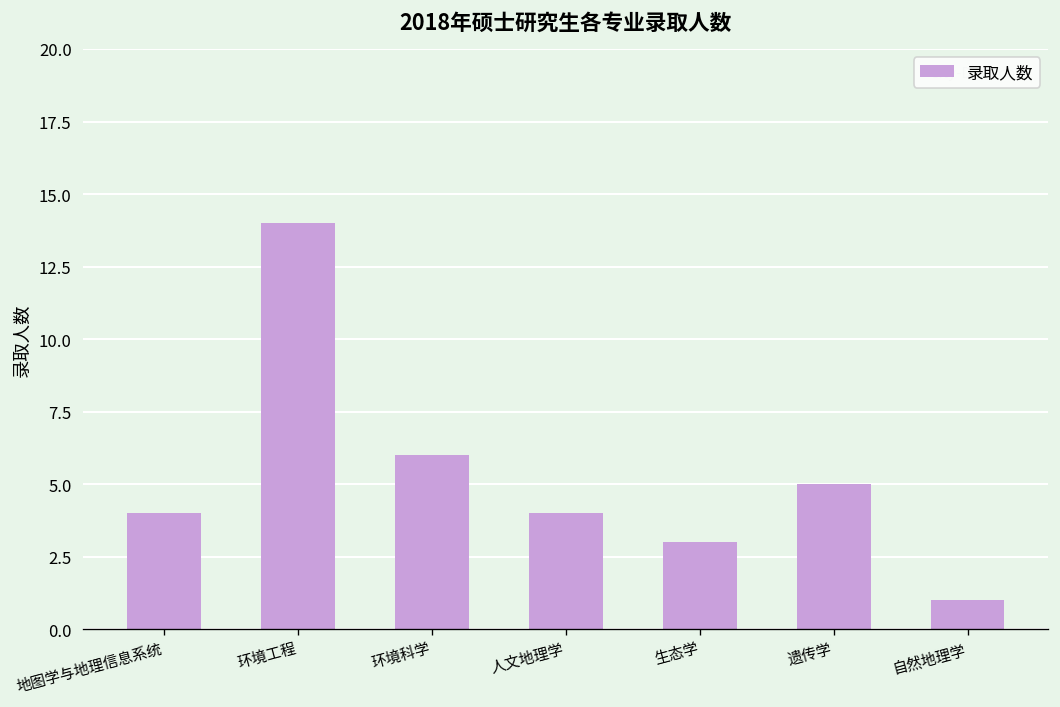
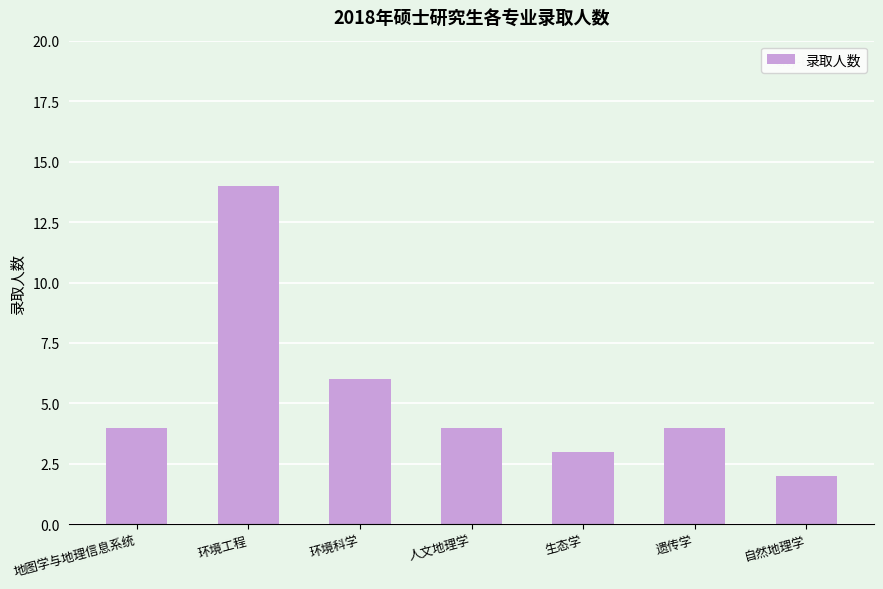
遗传学: 5 -> 4
自然地理学: 1 -> 2
